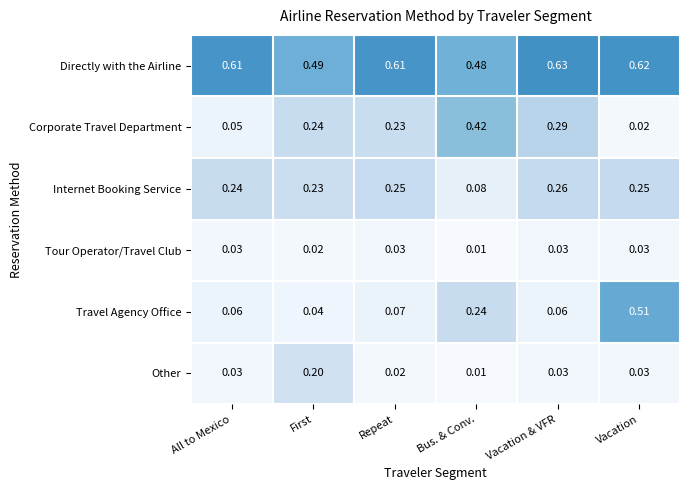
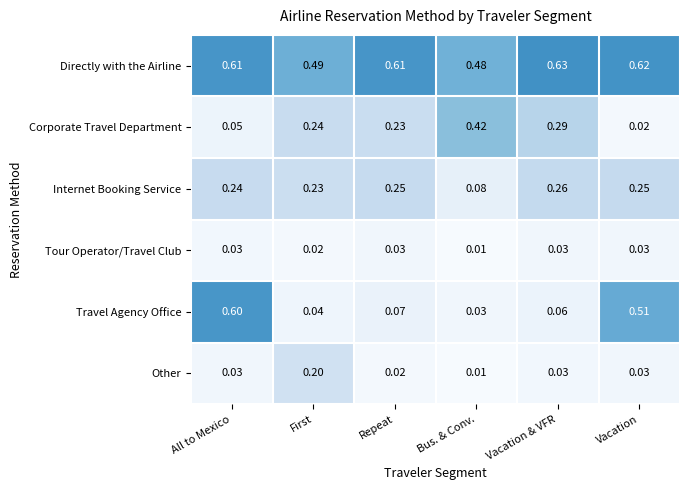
Travel Agency Office, All to Mexico: 0.06 -> 0.60
Travel Agency Office, Bus. & Conv.: 0.24 -> 0.03
